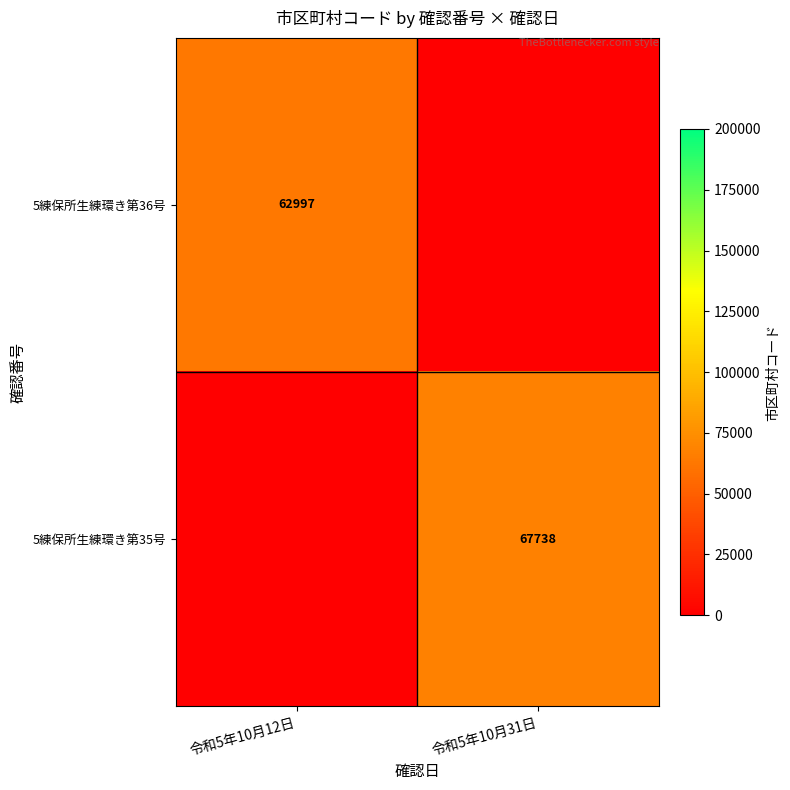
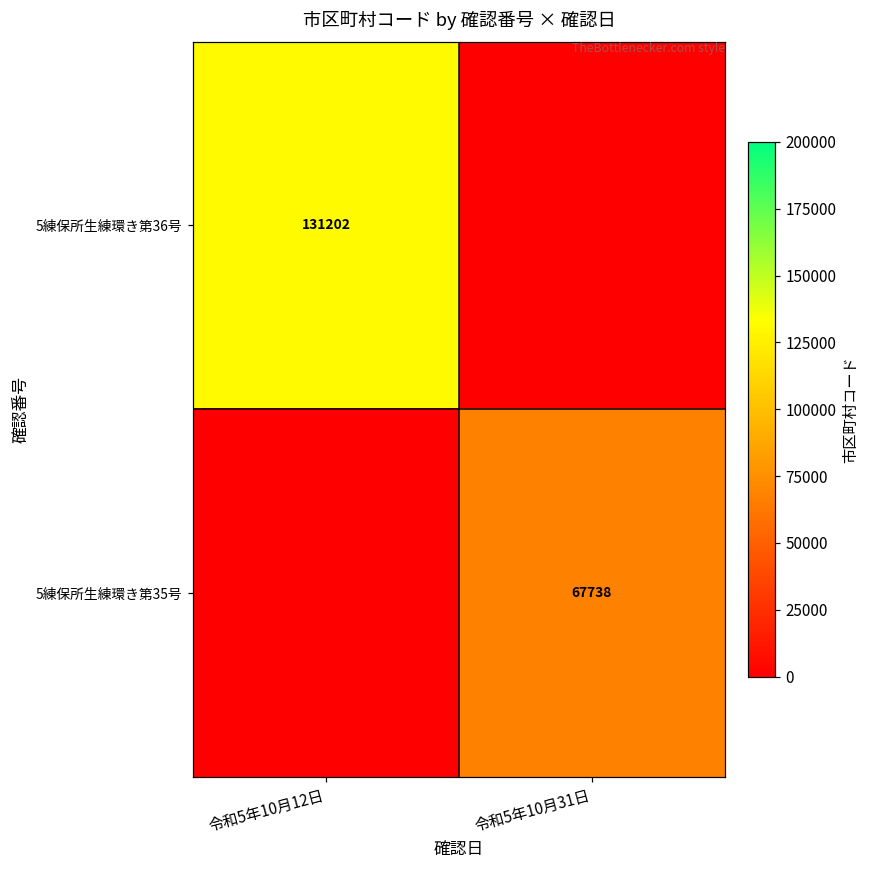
5練保所生練環き第36号, 令和5年10月12日: 62997 -> 131202
